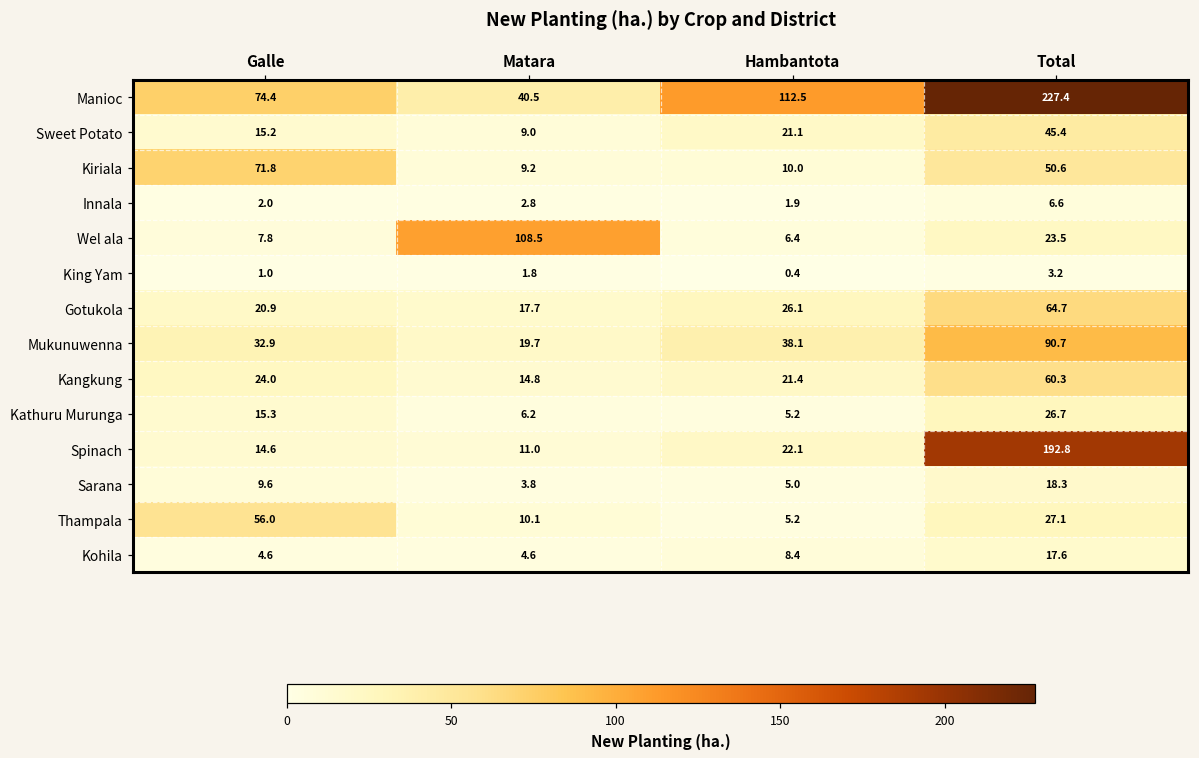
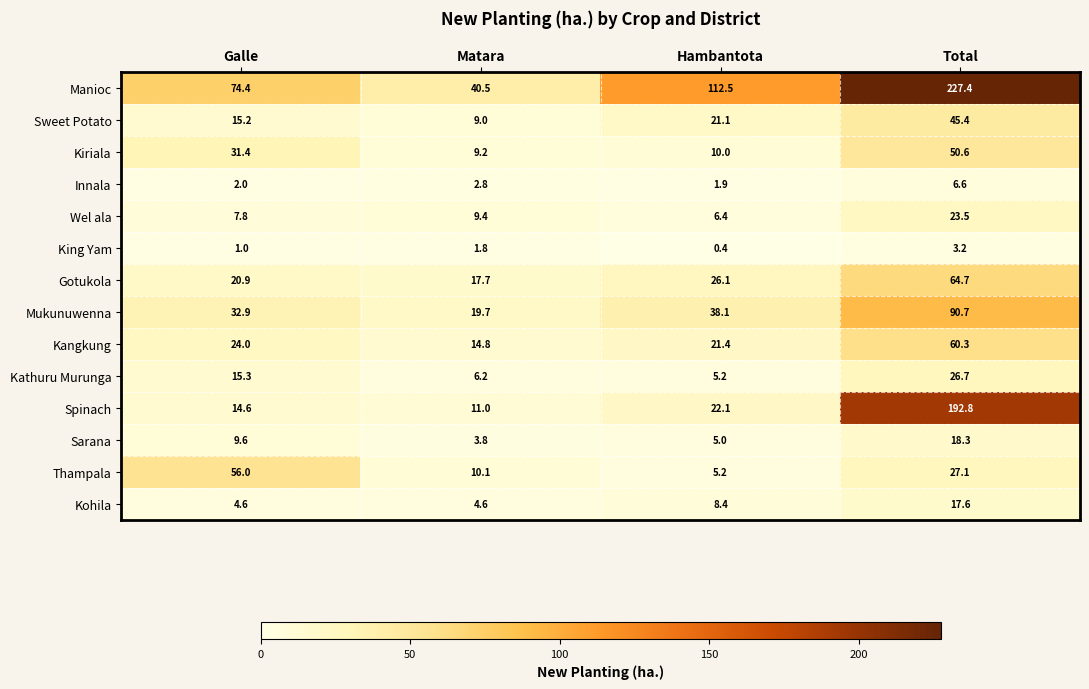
Kiriala, Galle: 71.8 -> 31.4
Wel ala, Matara: 108.5 -> 9.4
